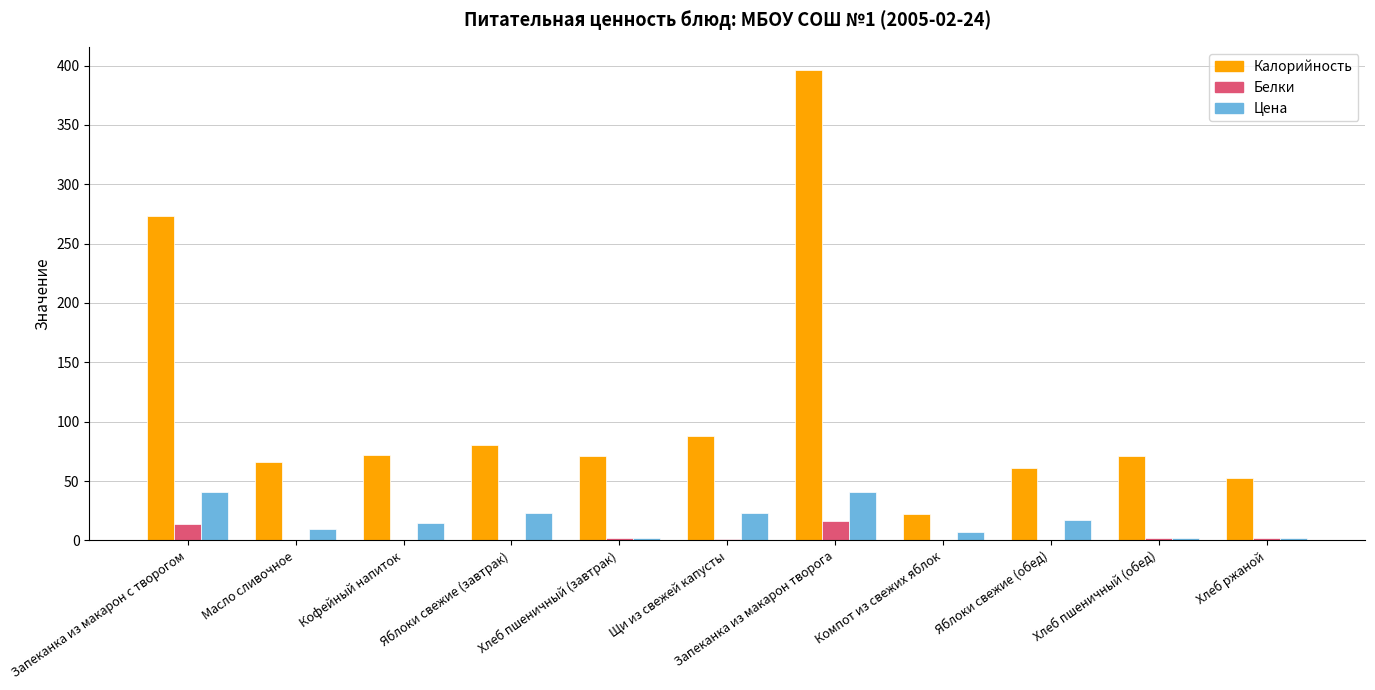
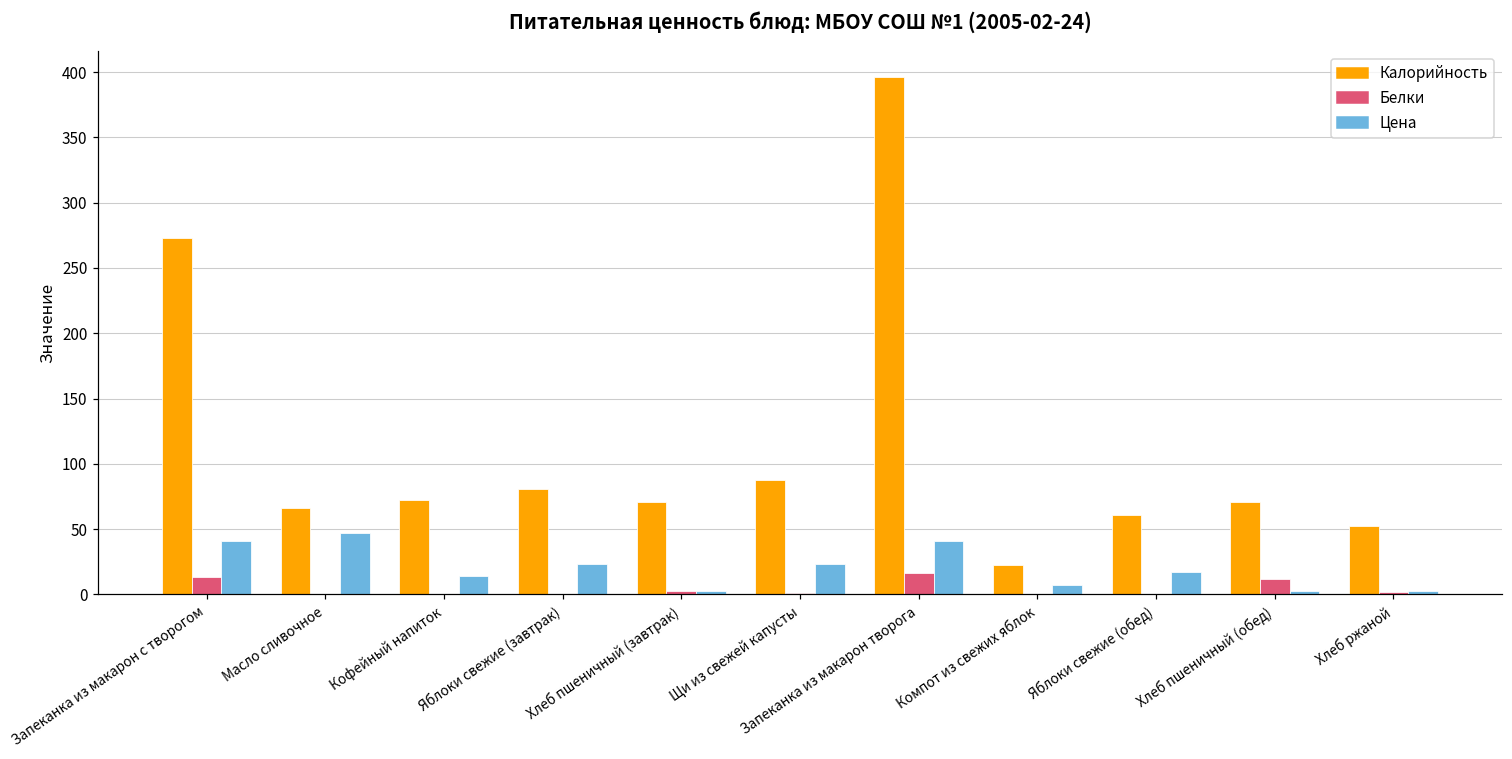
Цена, Масло сливочное: 10 -> 47
Белки, Хлеб пшеничный (обед): 2 -> 12
